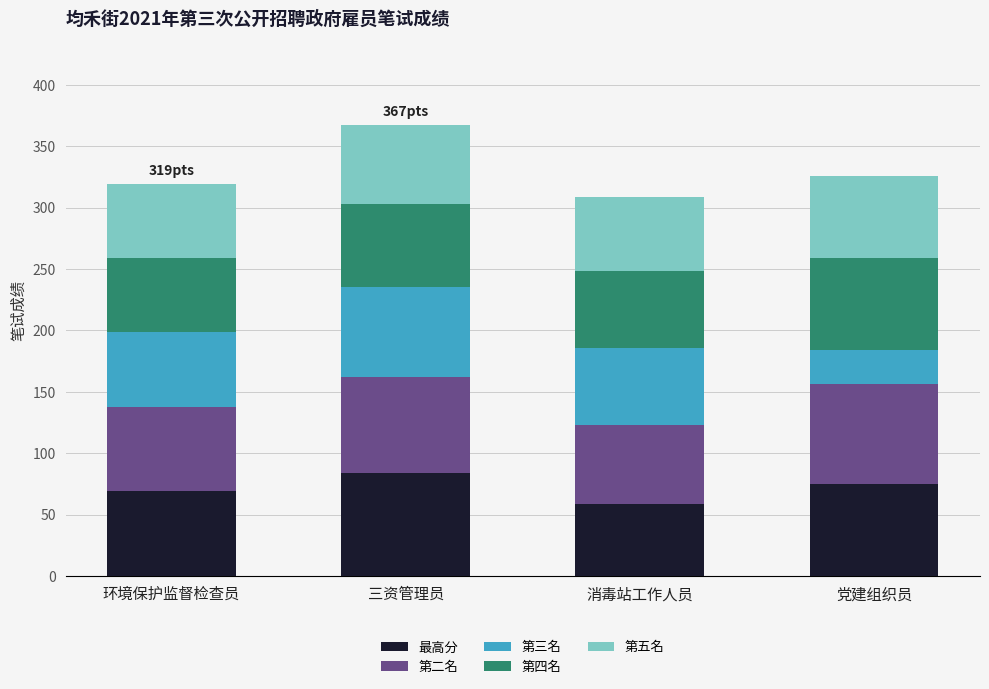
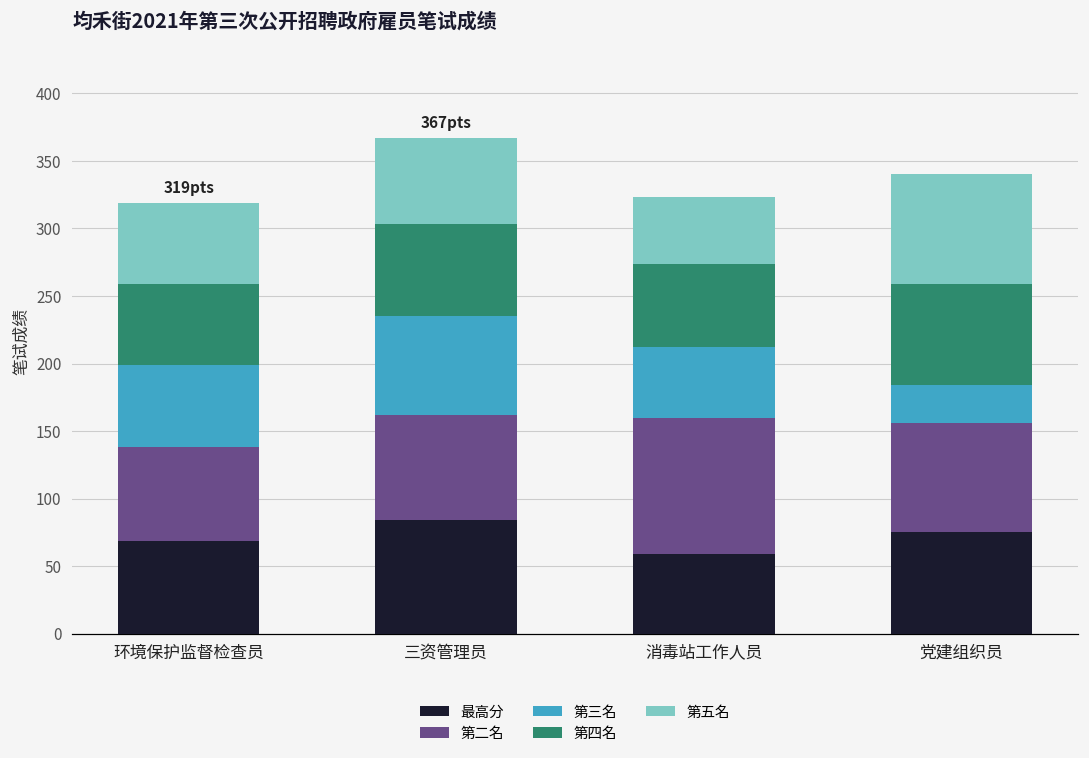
第二名, 消毒站工作人员: 64 -> 101
第三名, 消毒站工作人员: 63 -> 52
第五名, 消毒站工作人员: 61 -> 49
第五名, 党建组织员: 67 -> 81
